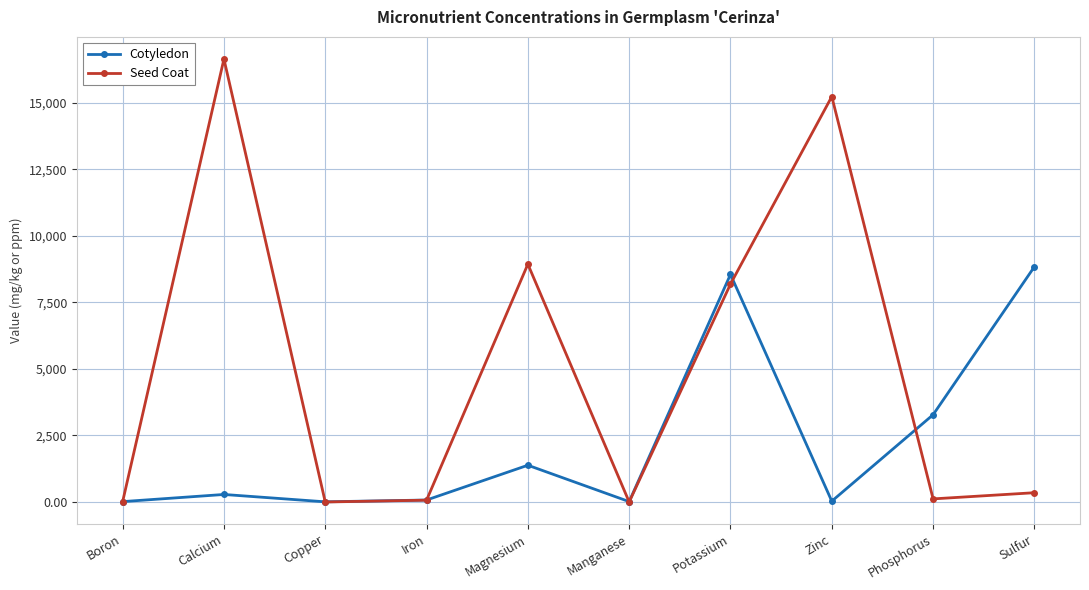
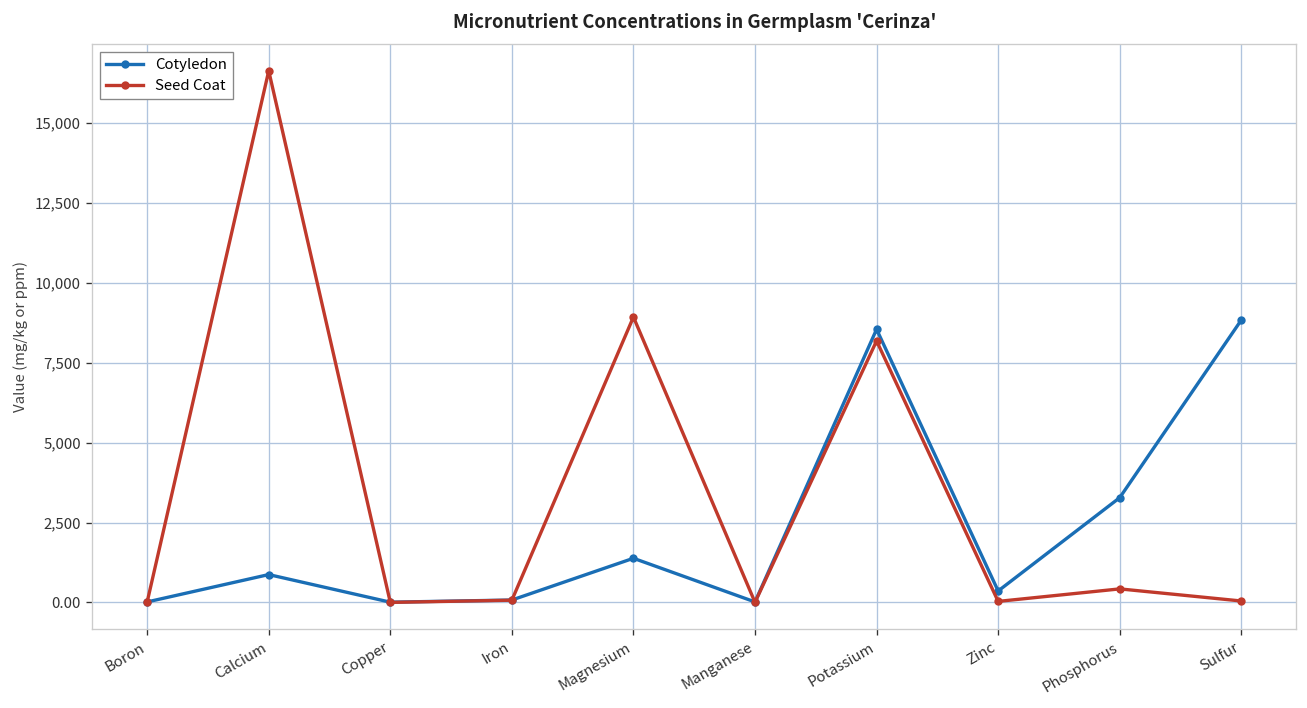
Cotyledon, Calcium: 300 -> 900
Cotyledon, Zinc: 0 -> 400
Seed Coat, Zinc: 15,200 -> 0
Seed Coat, Phosphorus: 100 -> 400
Seed Coat, Sulfur: 400 -> 0
